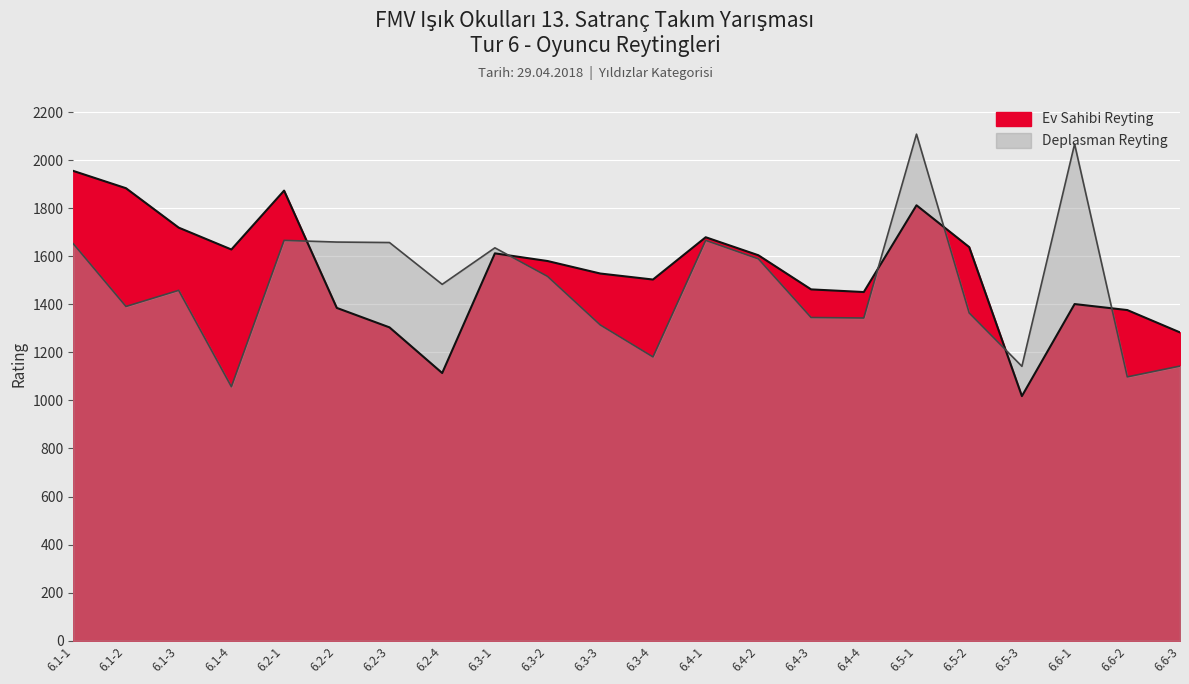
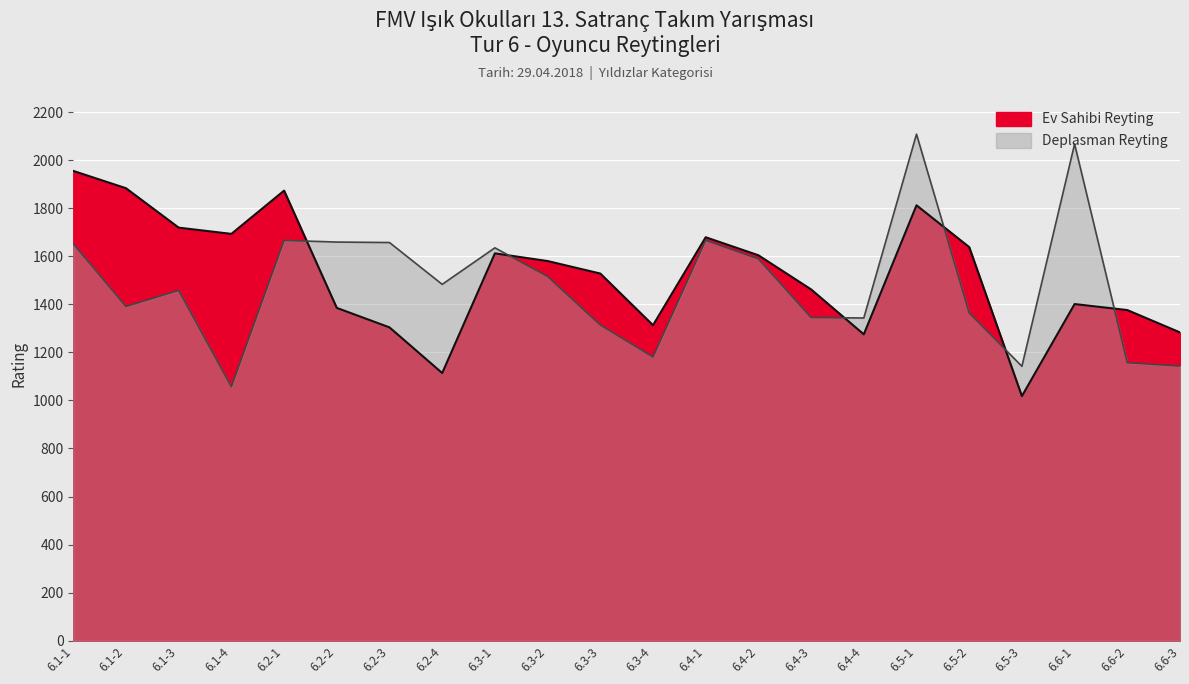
Ev Sahibi Reyting, 6.1-4: 1630 -> 1690
Ev Sahibi Reyting, 6.3-4: 1500 -> 1310
Ev Sahibi Reyting, 6.4-4: 1450 -> 1280
Deplasman Reyting, 6.6-2: 1100 -> 1160
